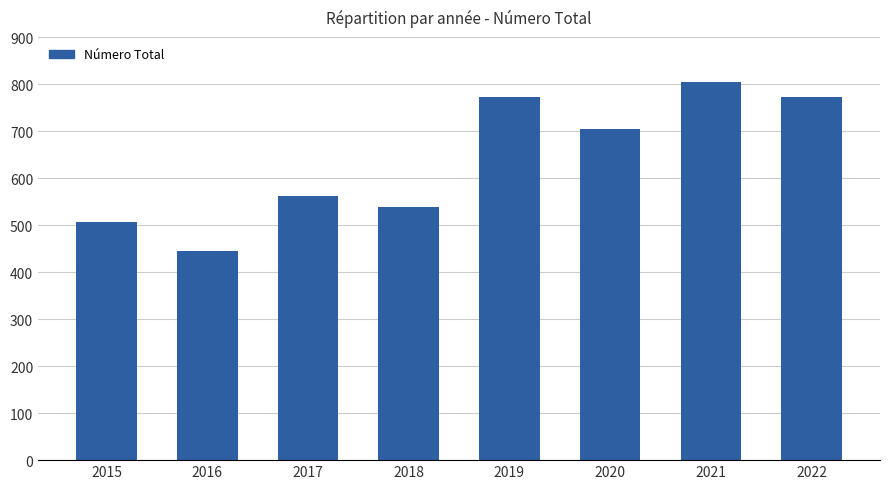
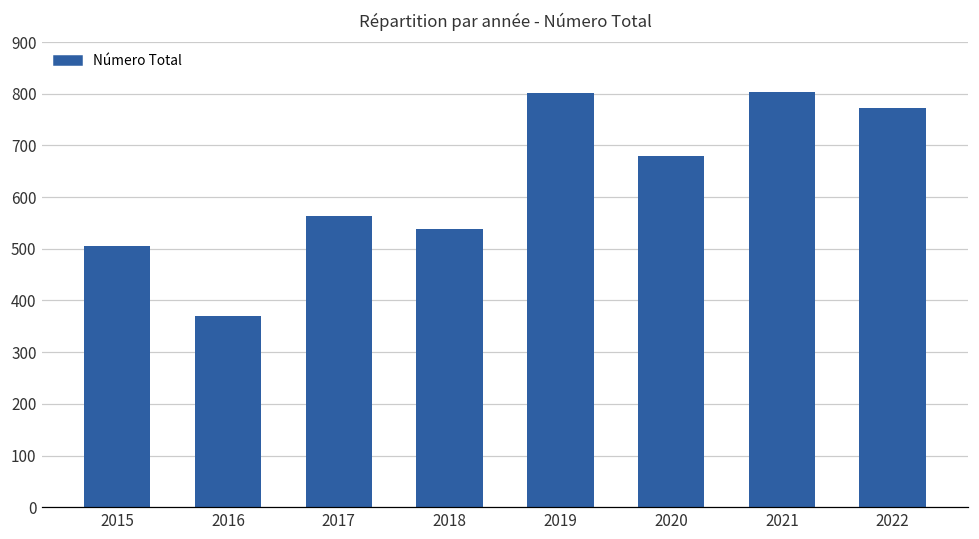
2016: 450 -> 370
2019: 770 -> 800
2020: 710 -> 680
